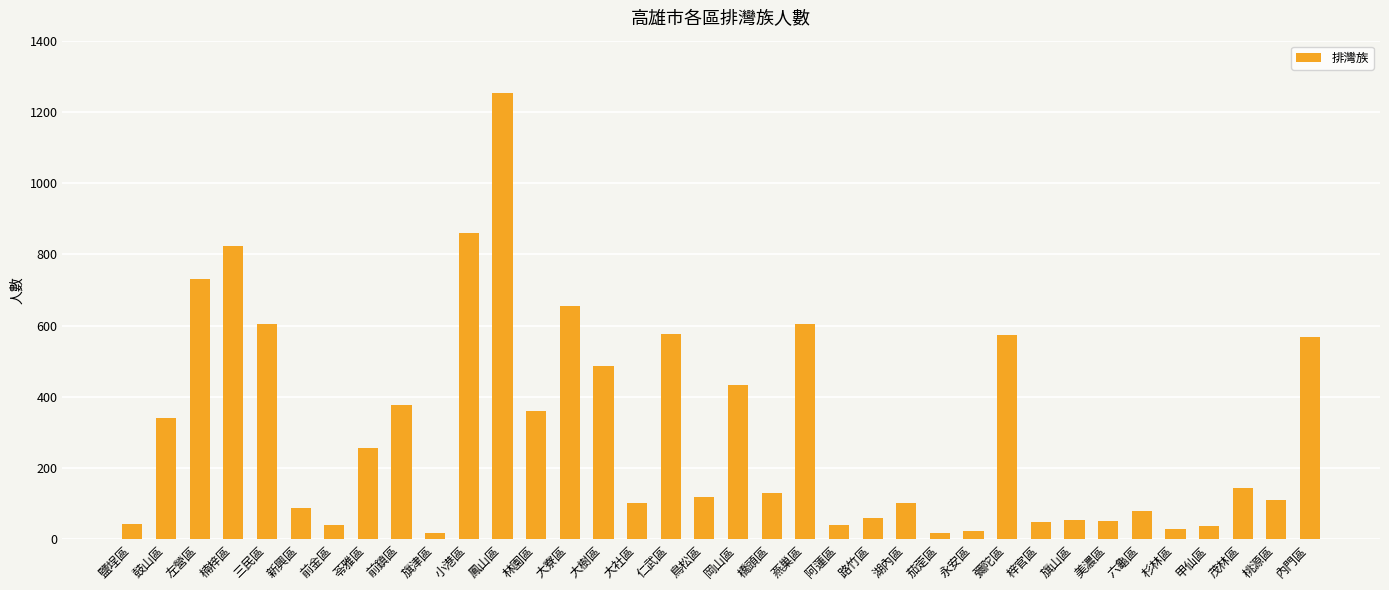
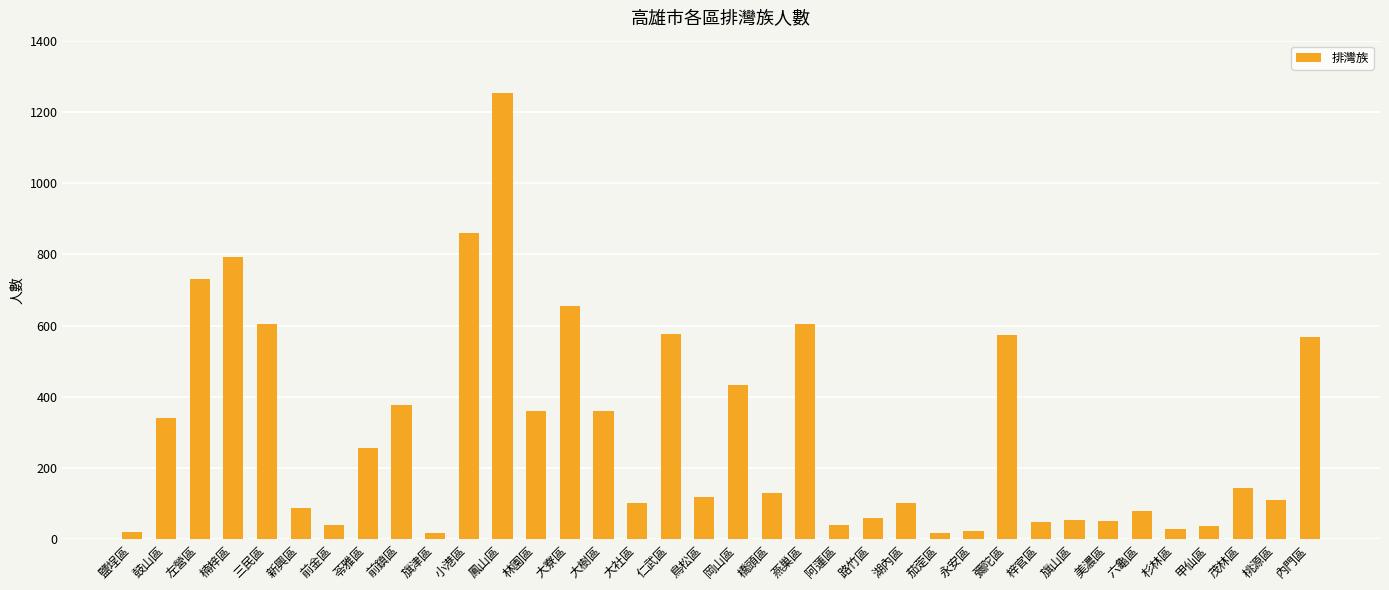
鹽埕區: 40 -> 20
楠梓區: 830 -> 790
大樹區: 490 -> 360
